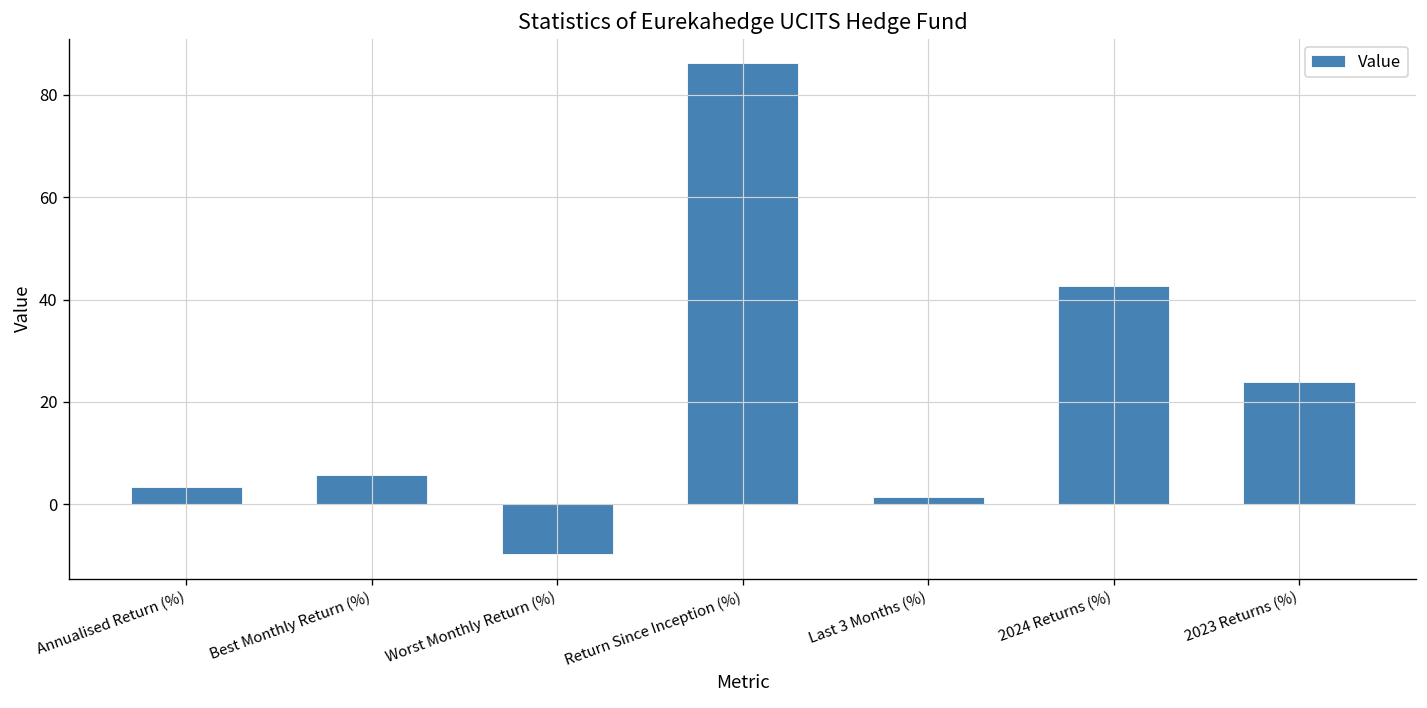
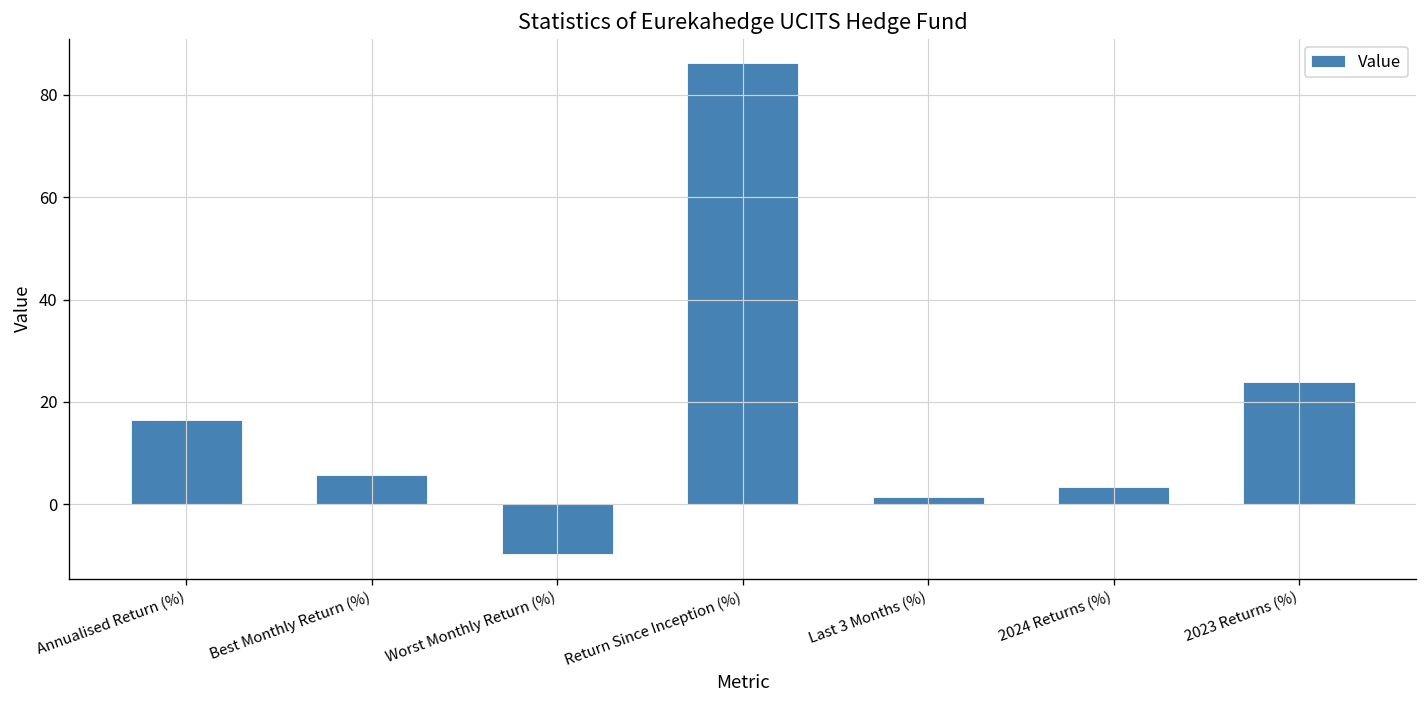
Annualised Return (%): 3 -> 16
2024 Returns (%): 43 -> 3
